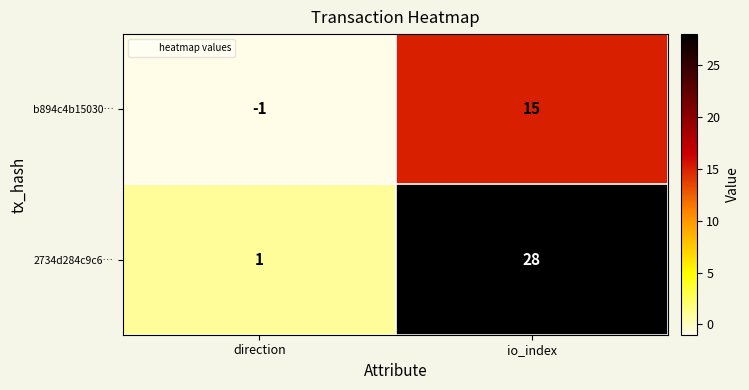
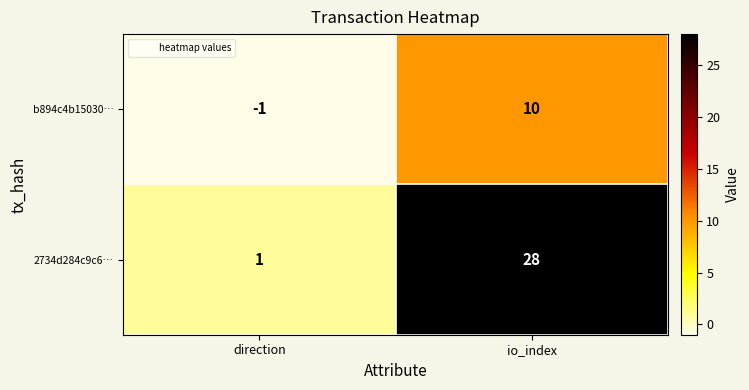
b894c4b15030…, io_index: 15 -> 10
